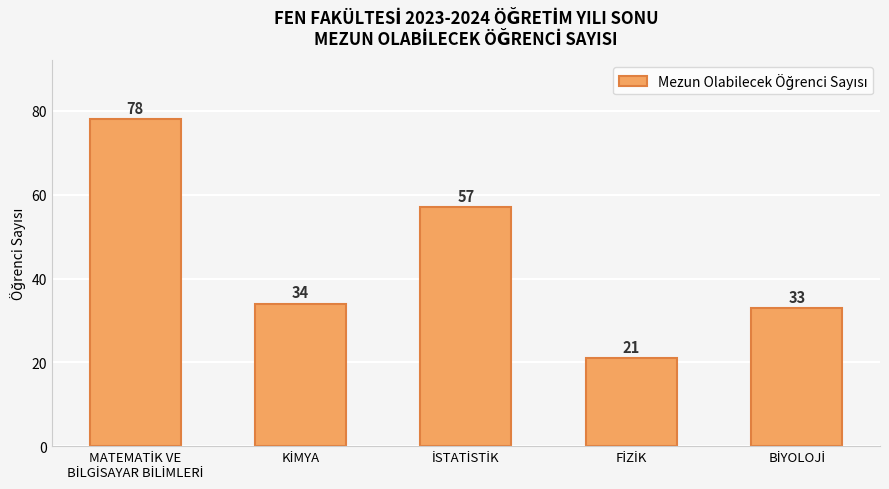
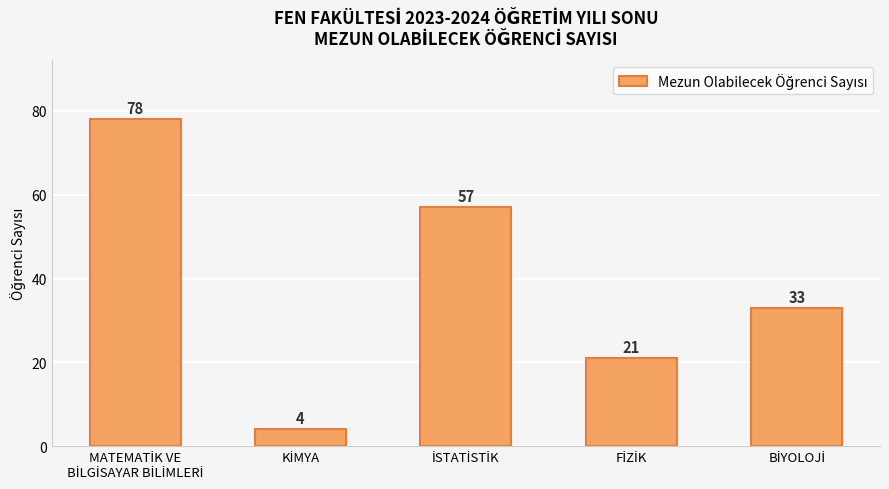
KİMYA: 34 -> 4
